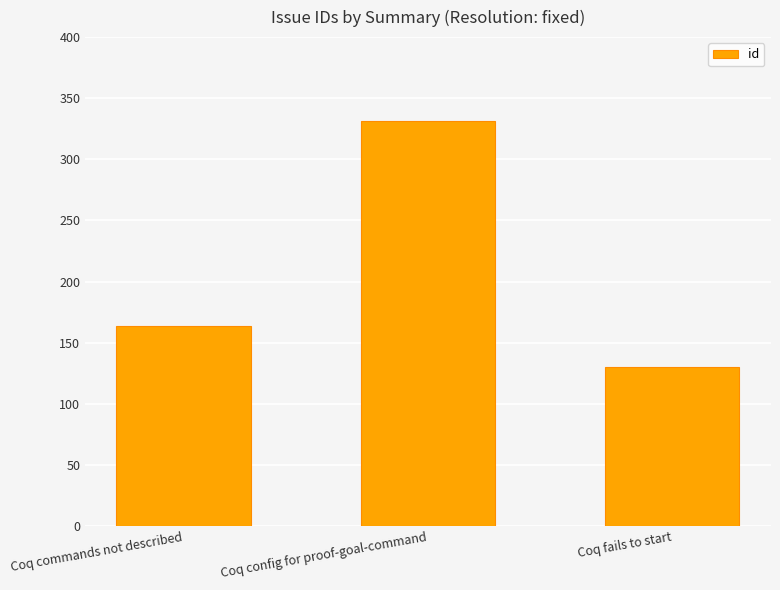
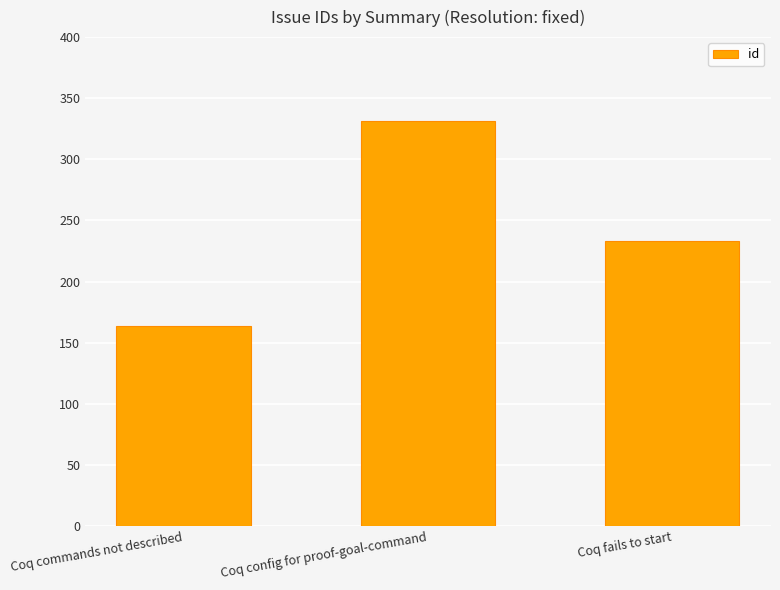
Coq fails to start: 130 -> 233
